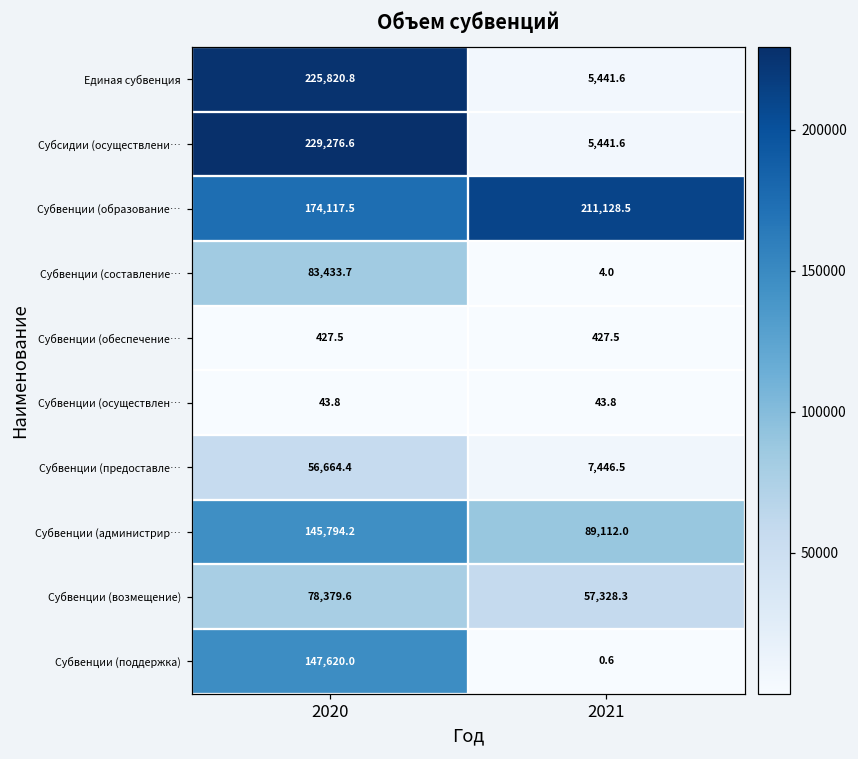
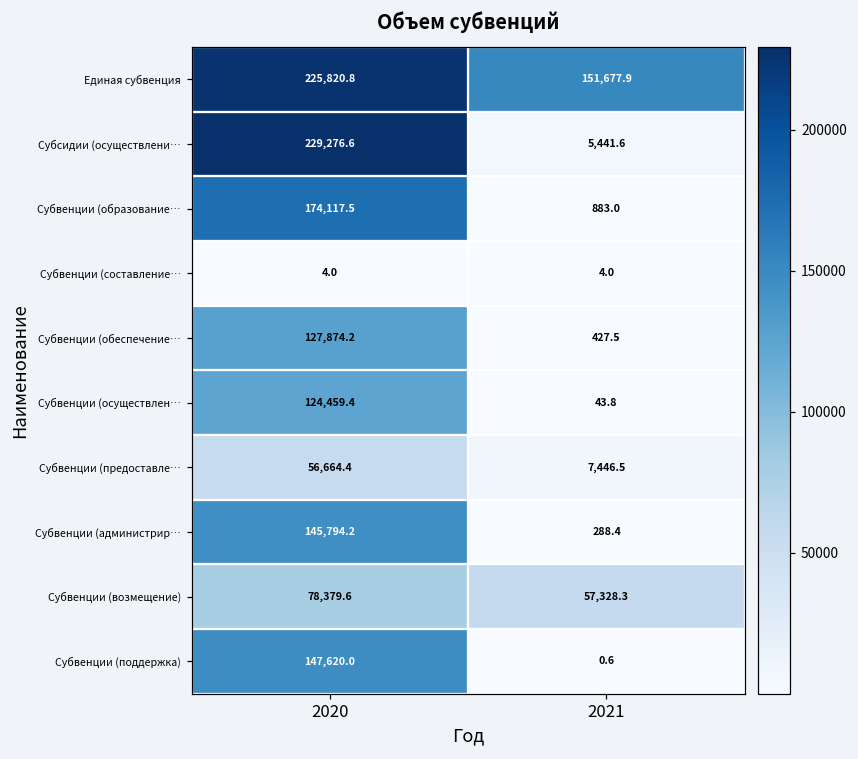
Единая субвенция, 2021: 5,441.6 -> 151,677.9
Субвенции (образование…, 2021: 211,128.5 -> 883.0
Субвенции (составление…, 2020: 83,433.7 -> 4.0
Субвенции (обеспечение…, 2020: 427.5 -> 127,874.2
Субвенции (осуществлен…, 2020: 43.8 -> 124,459.4
Субвенции (администрир…, 2021: 89,112.0 -> 288.4
